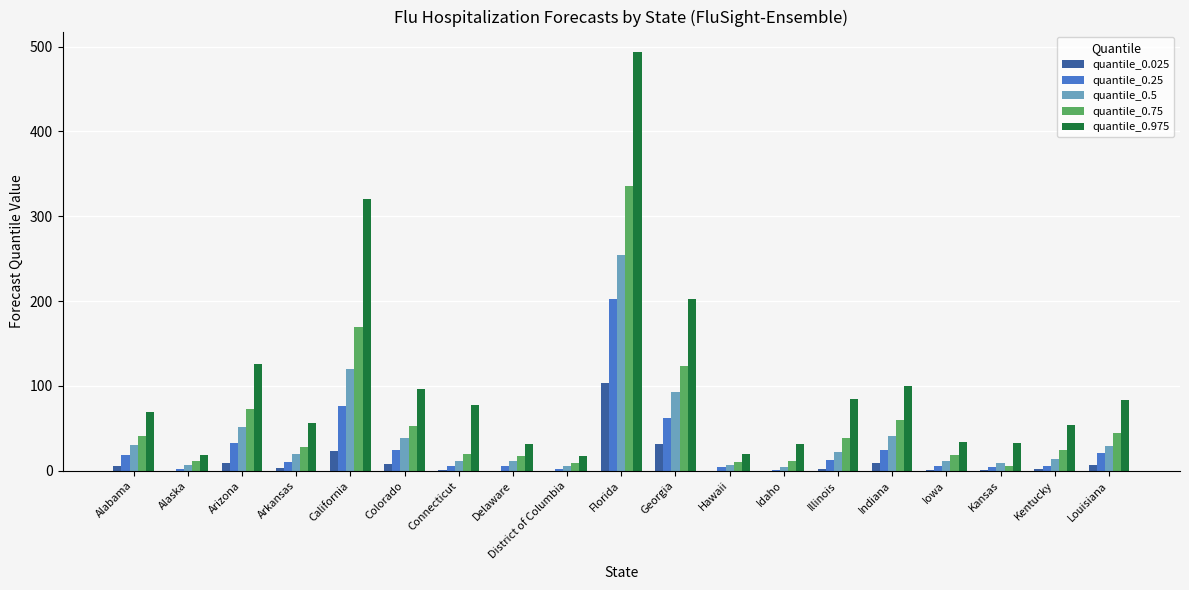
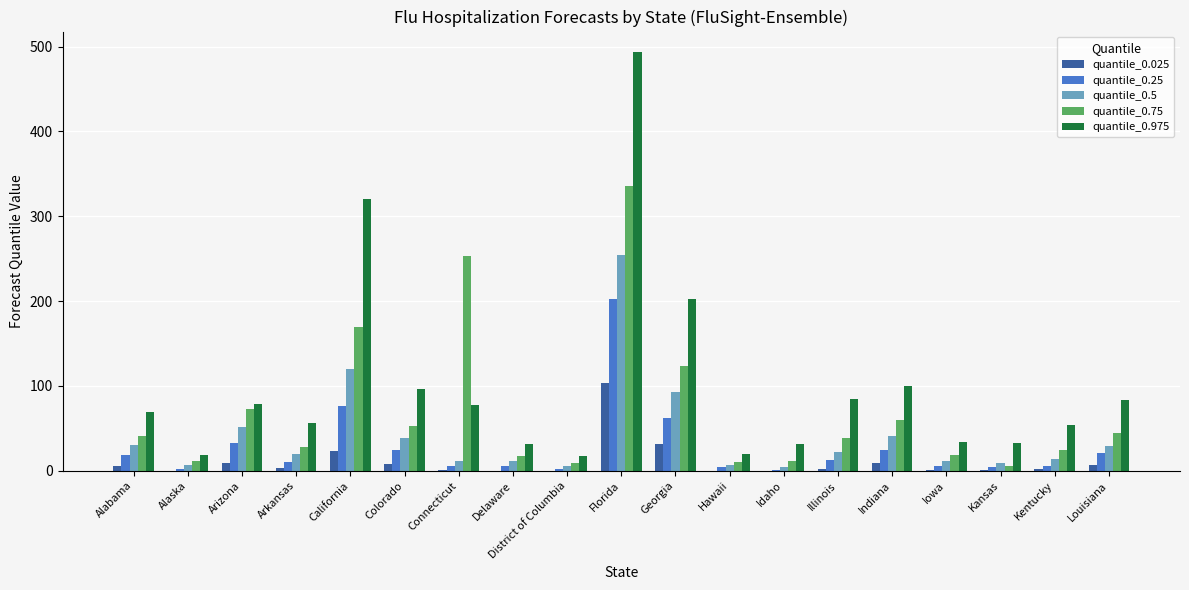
quantile_0.975, Arizona: 130 -> 80
quantile_0.75, Connecticut: 20 -> 250
